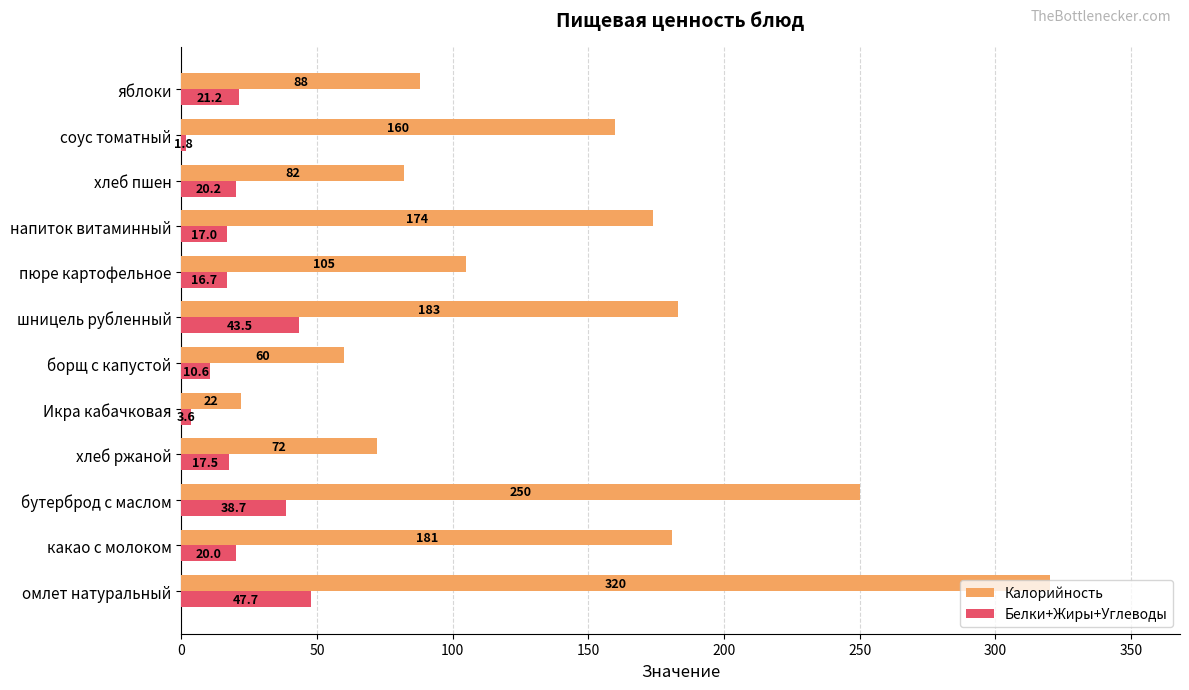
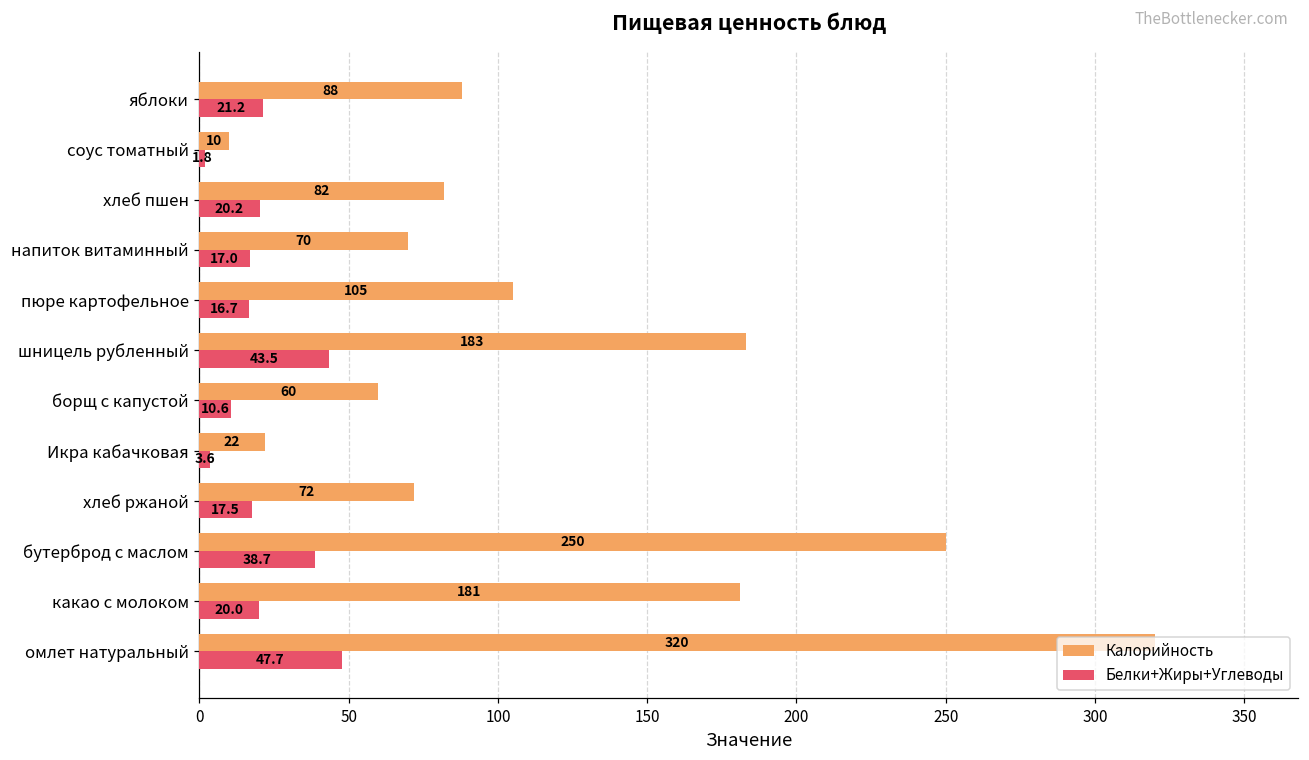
Калорийность, соус томатный: 160 -> 10
Калорийность, напиток витаминный: 174 -> 70
